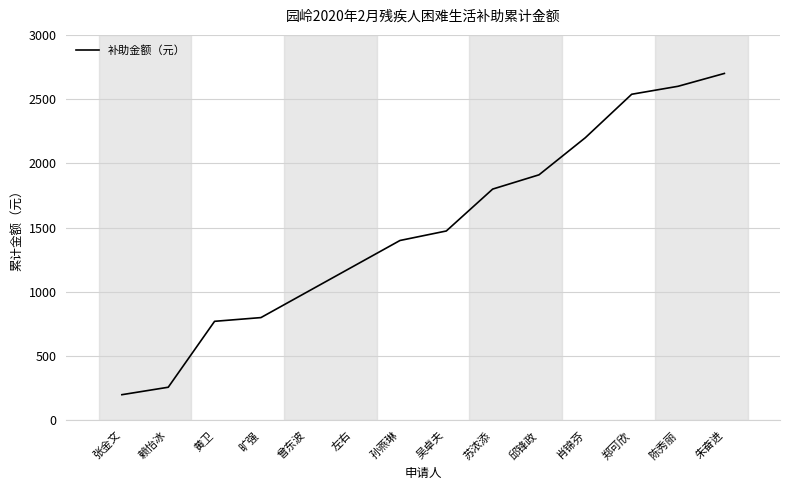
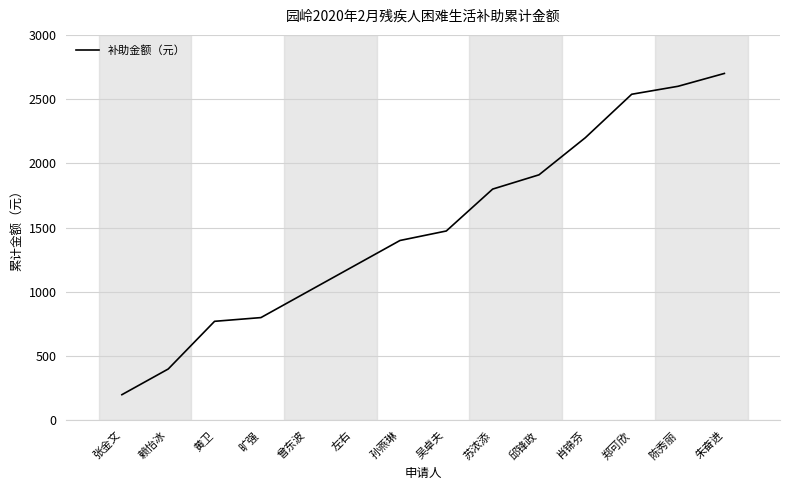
赖怡冰: 260 -> 400
